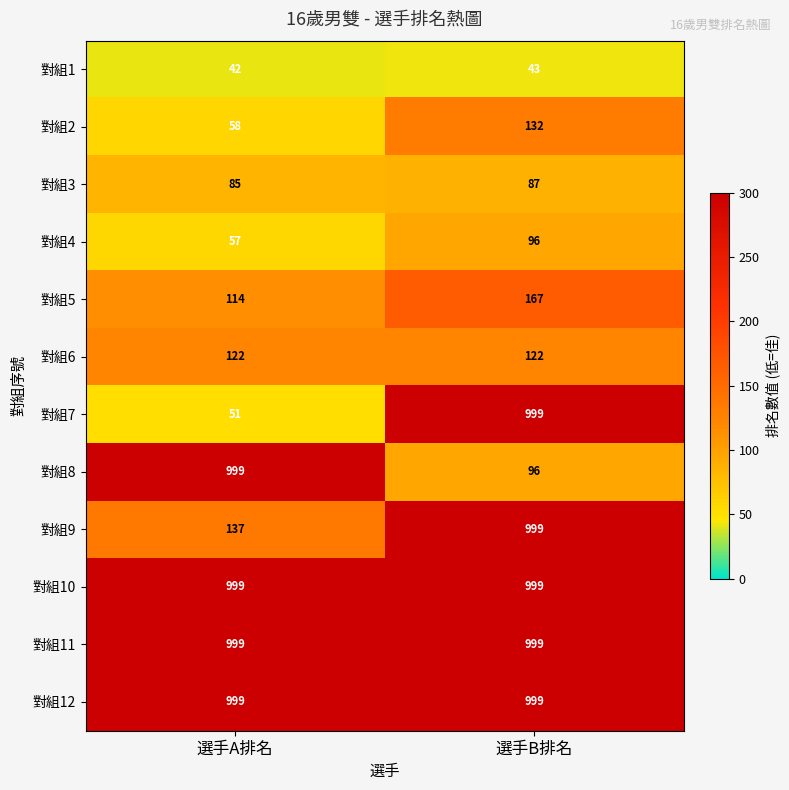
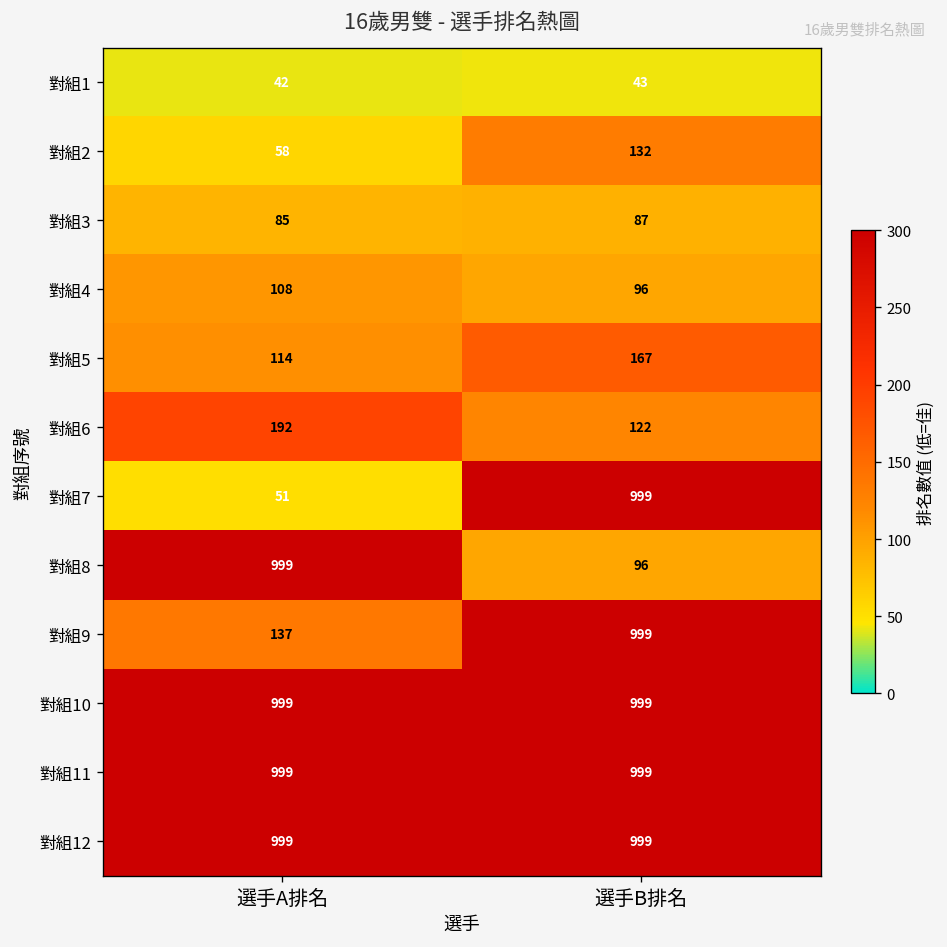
對組4, 選手A排名: 57 -> 108
對組6, 選手A排名: 122 -> 192
